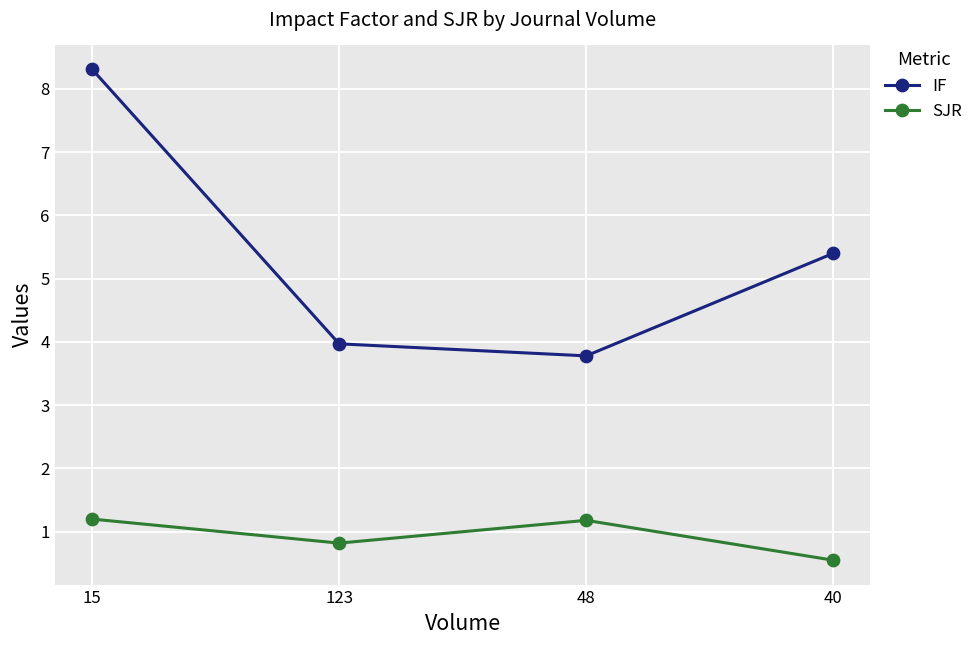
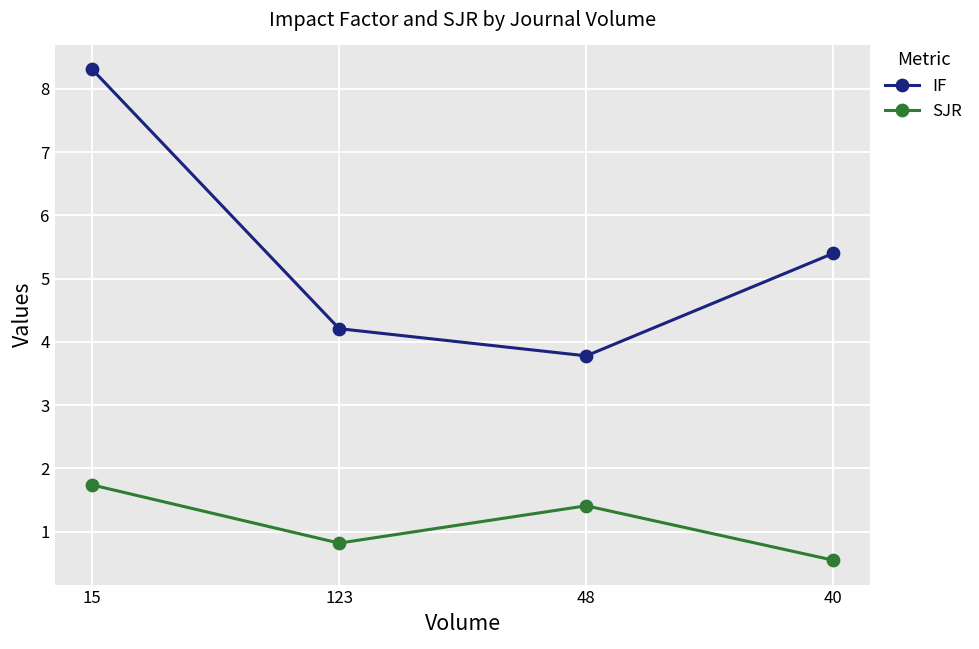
SJR, 15: 1.2 -> 1.7
IF, 123: 4.0 -> 4.2
SJR, 48: 1.2 -> 1.4
